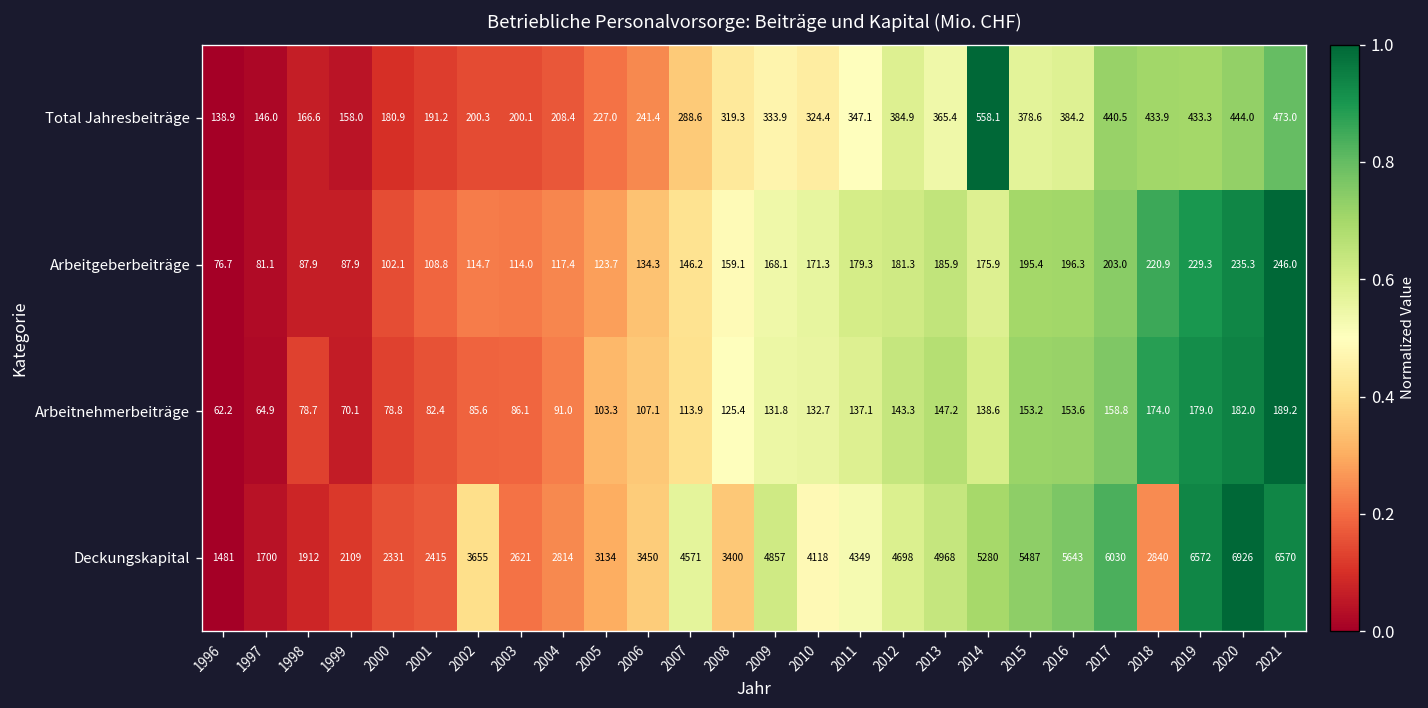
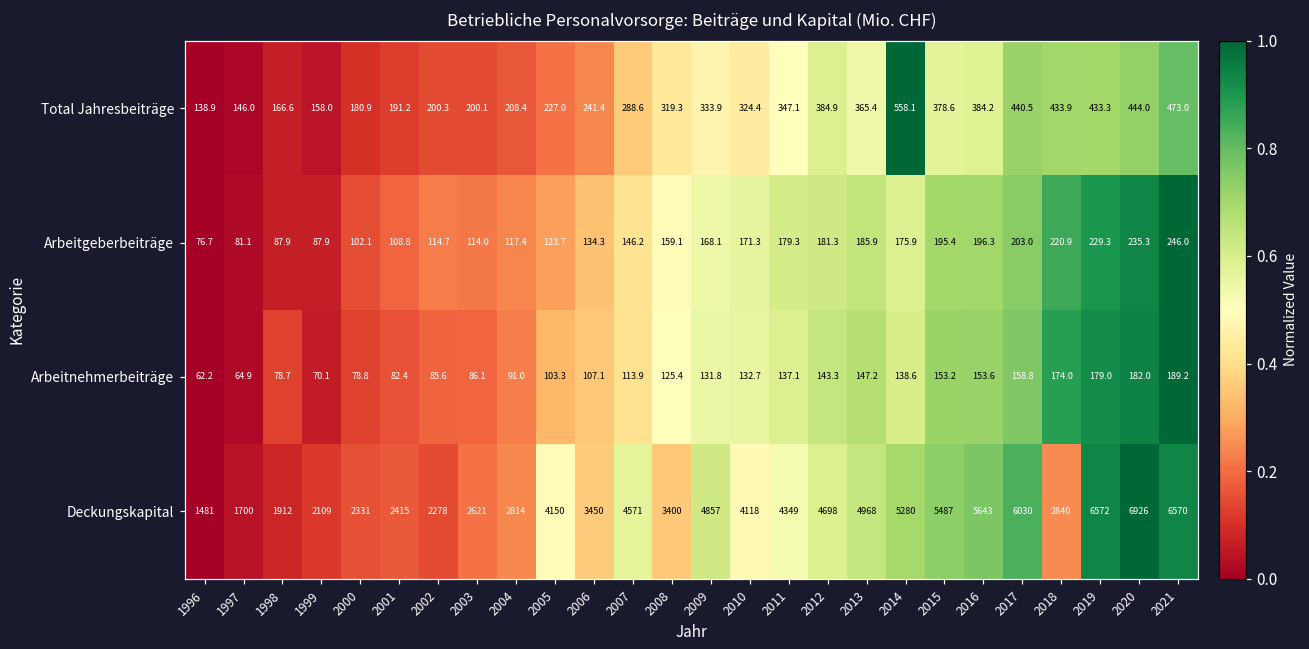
Deckungskapital, 2002: 3655 -> 2278
Deckungskapital, 2005: 3134 -> 4150
